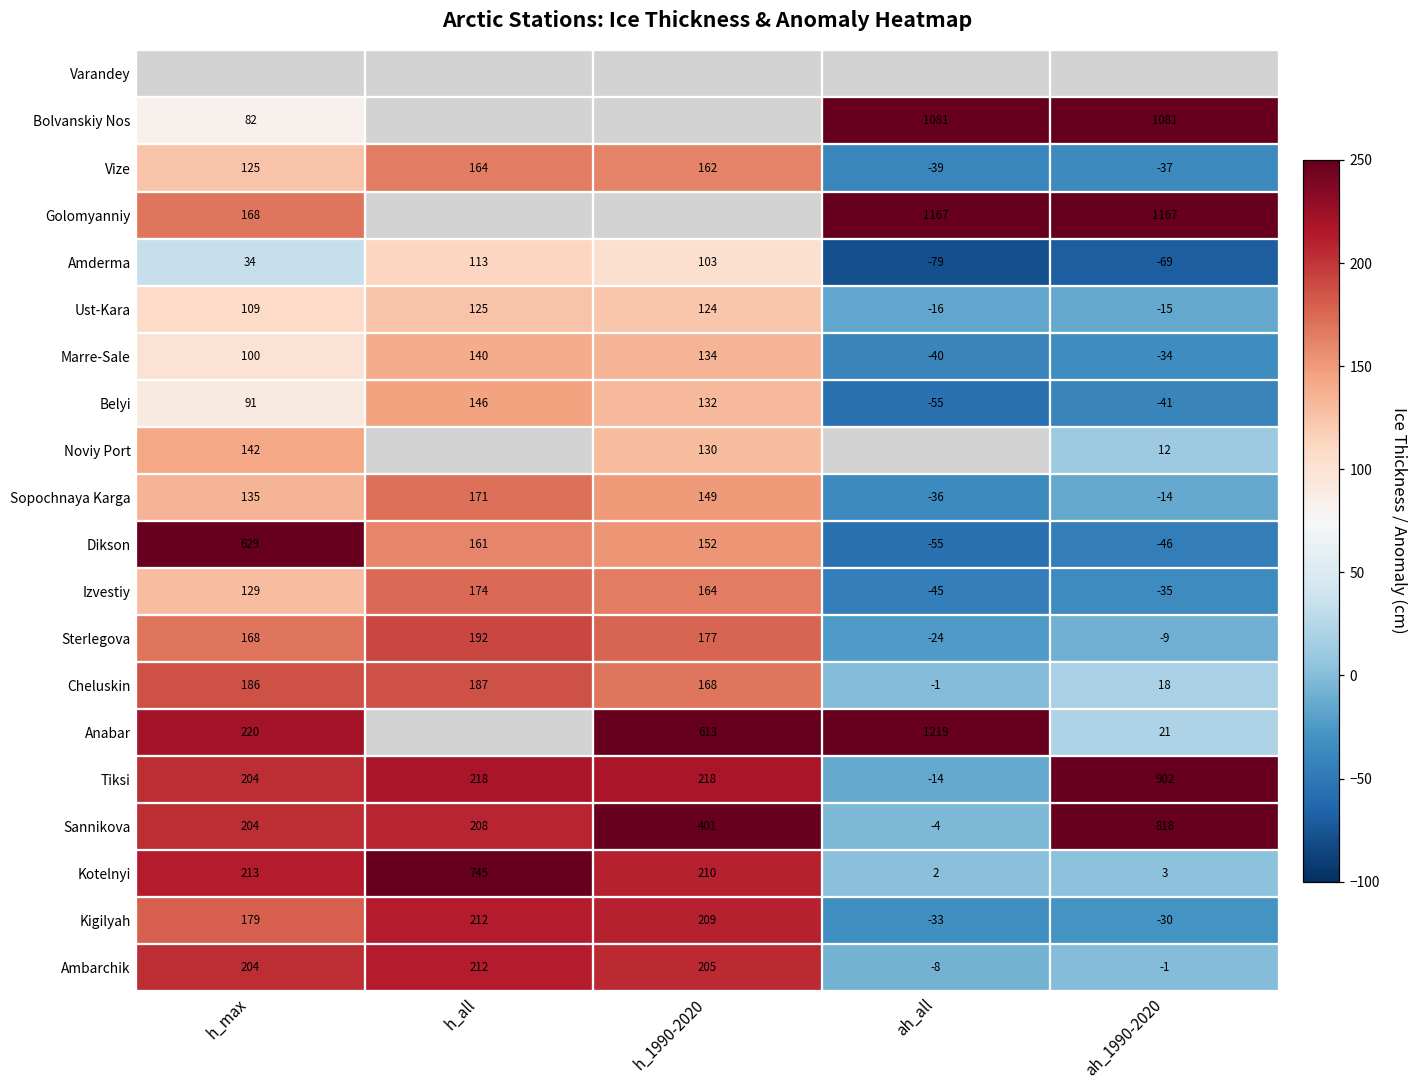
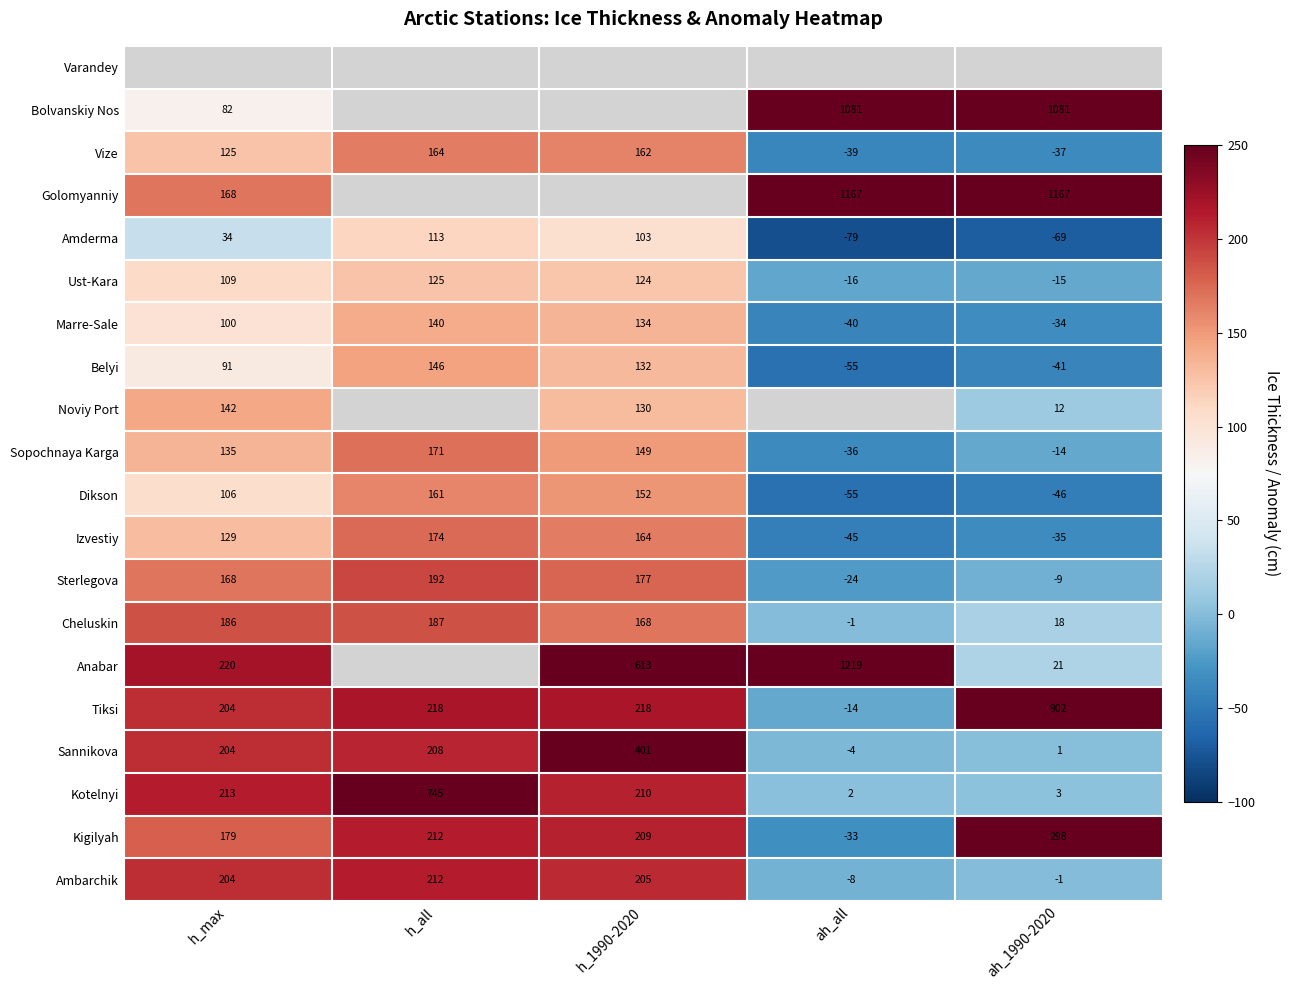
Dikson, h_max: 629 -> 106
Sannikova, ah_1990-2020: 818 -> 1
Kigilyah, ah_1990-2020: -30 -> 298
